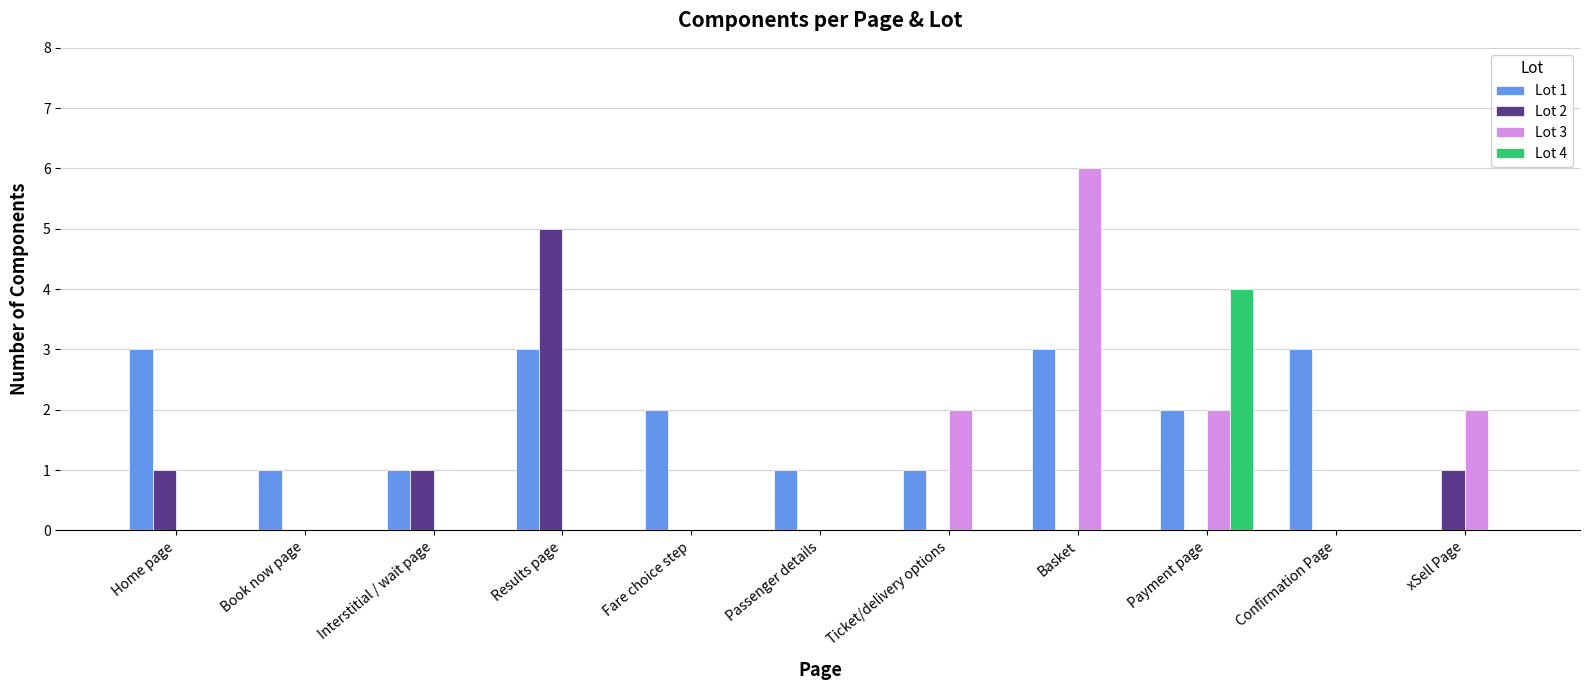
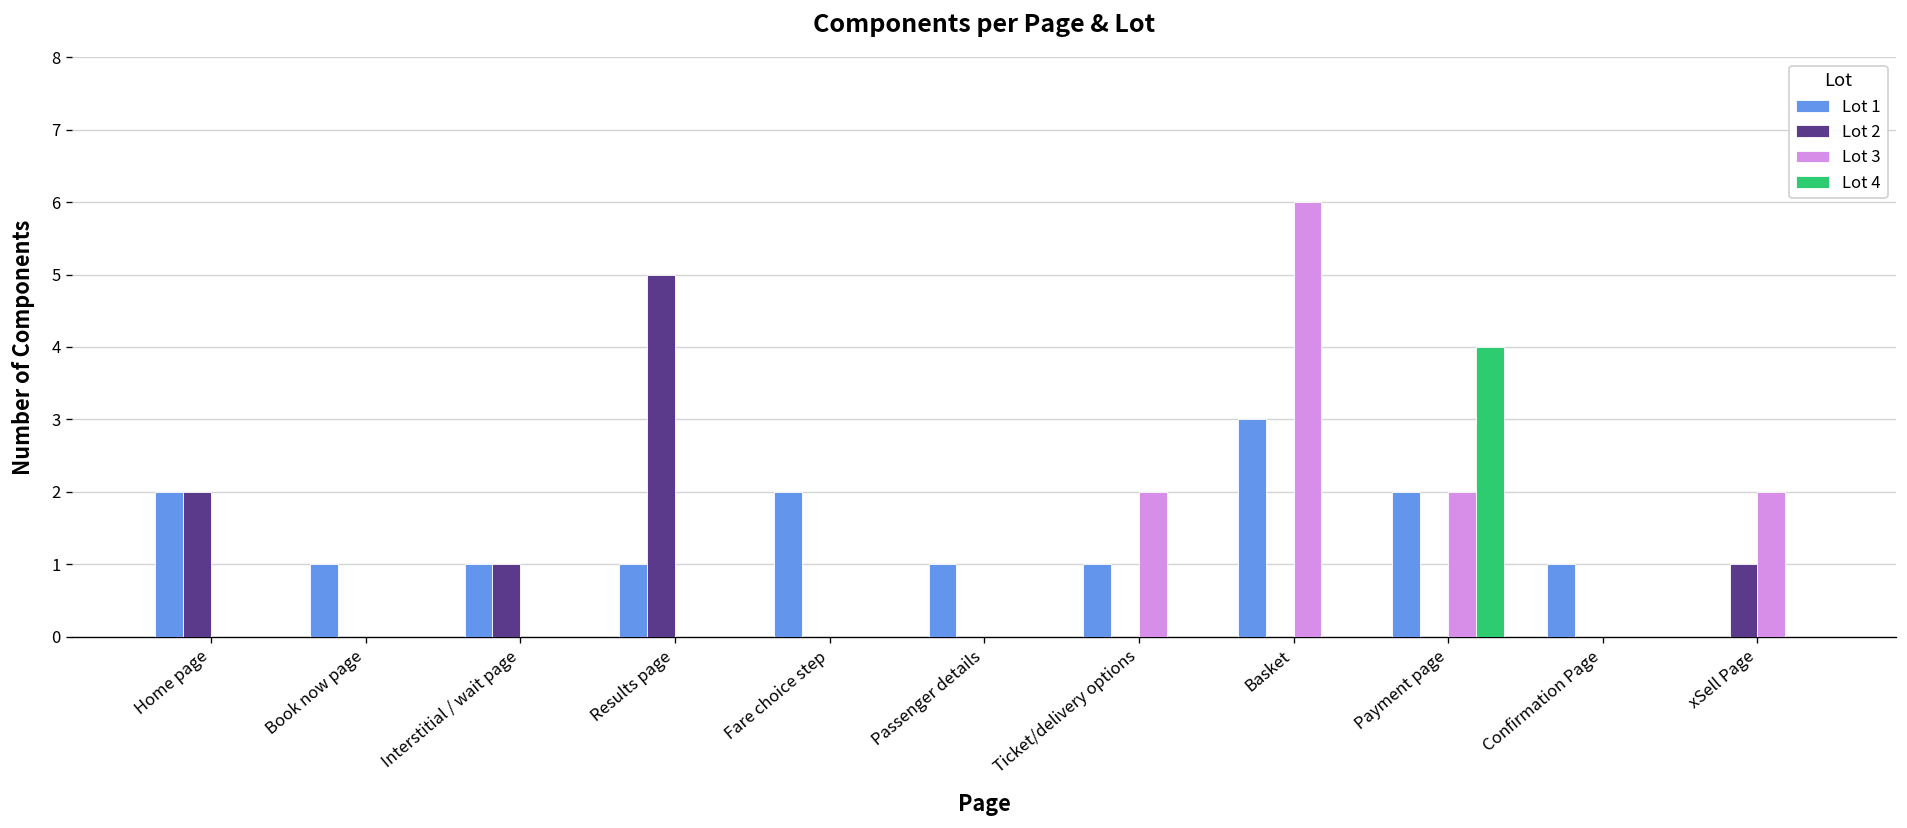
Lot 1, Home page: 3 -> 2
Lot 2, Home page: 1 -> 2
Lot 1, Results page: 3 -> 1
Lot 1, Confirmation Page: 3 -> 1
